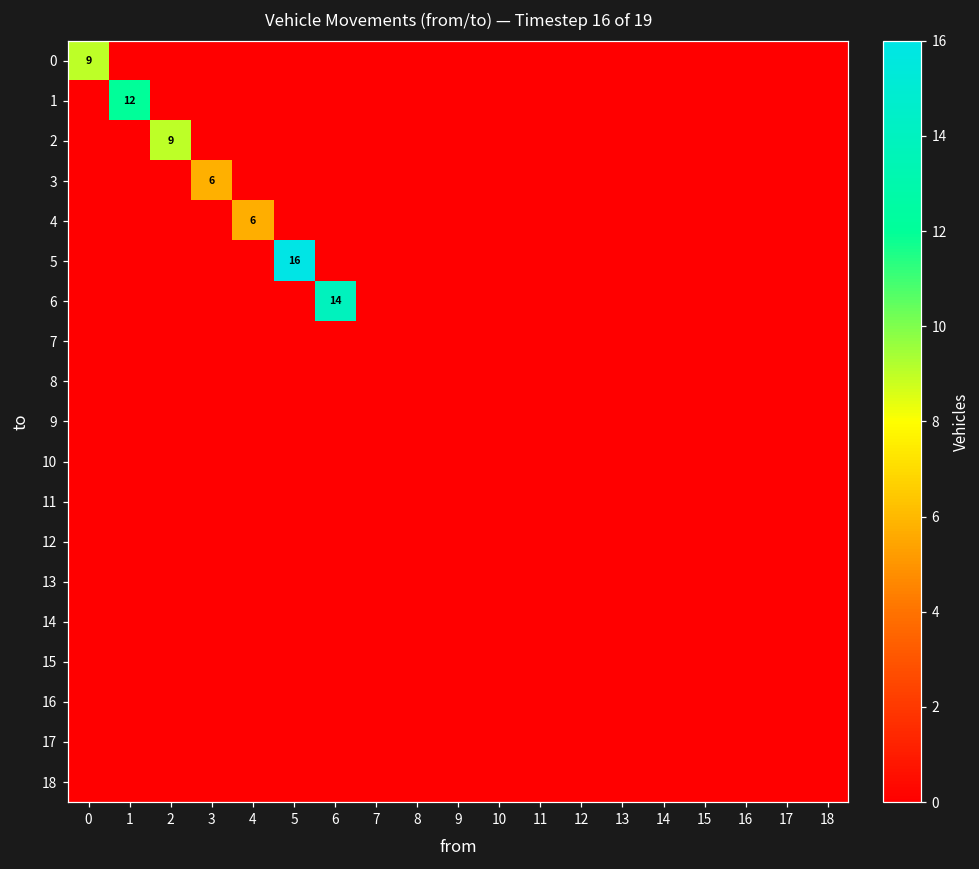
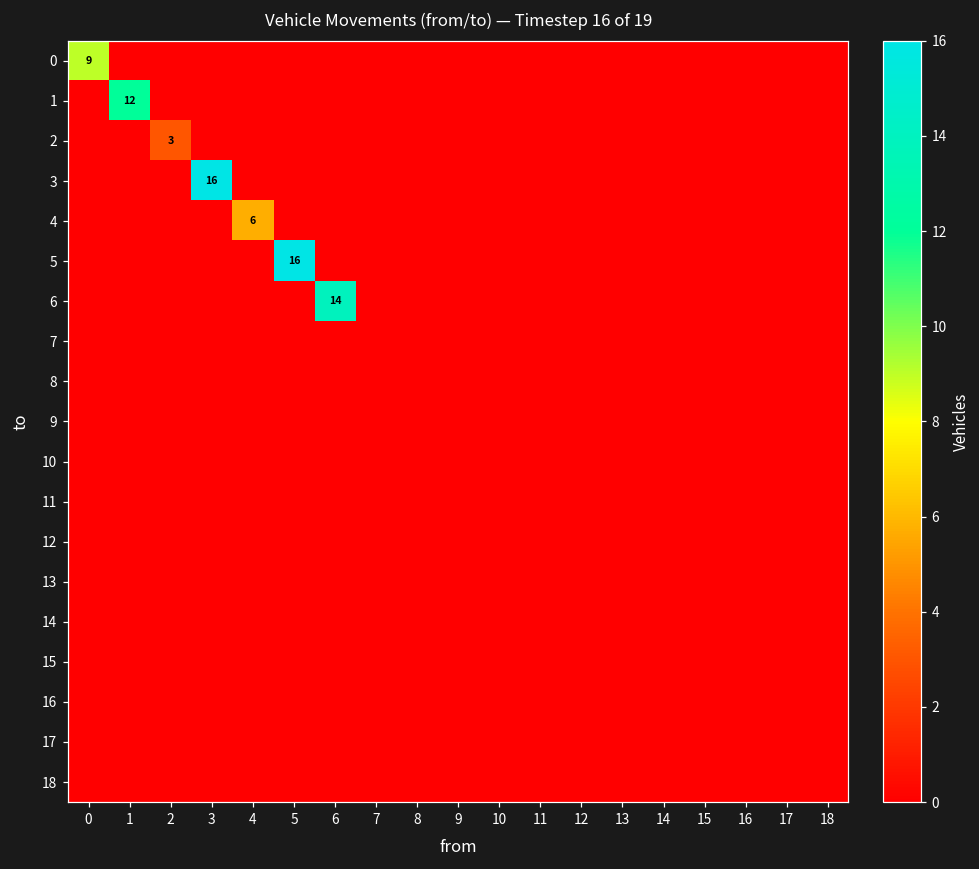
2, 2: 9 -> 3
3, 3: 6 -> 16
